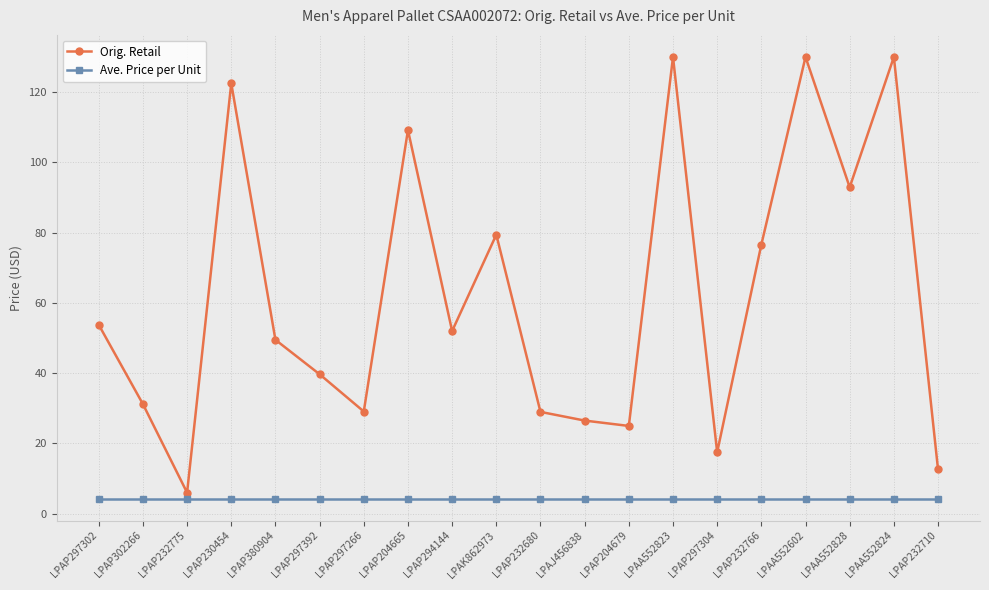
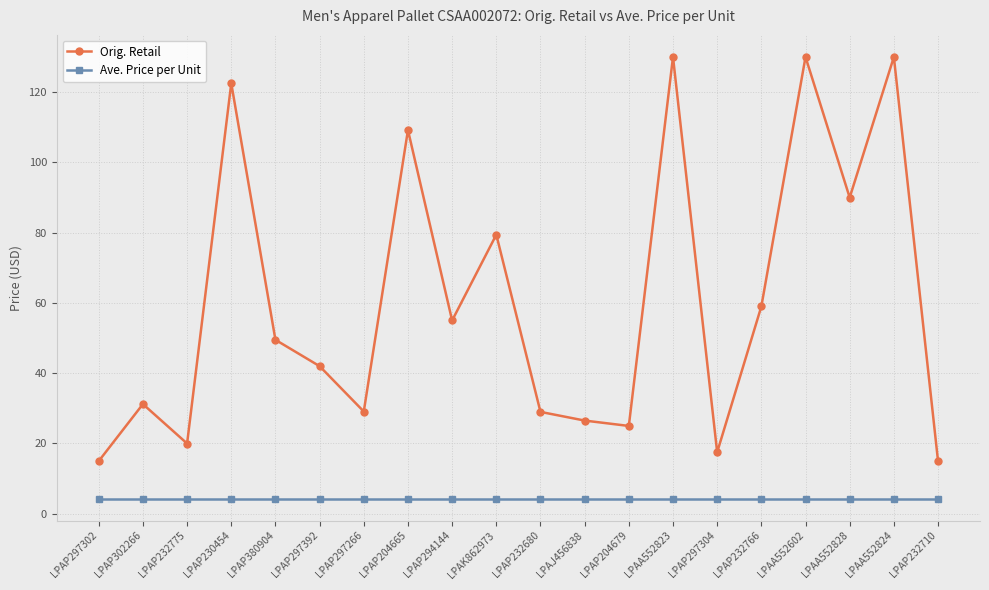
Orig. Retail, LPAP297302: 54 -> 15
Orig. Retail, LPAP232775: 6 -> 20
Orig. Retail, LPAP297392: 40 -> 42
Orig. Retail, LPAP294144: 52 -> 55
Orig. Retail, LPAP232766: 77 -> 59
Orig. Retail, LPAA552828: 93 -> 90
Orig. Retail, LPAP232710: 13 -> 15
